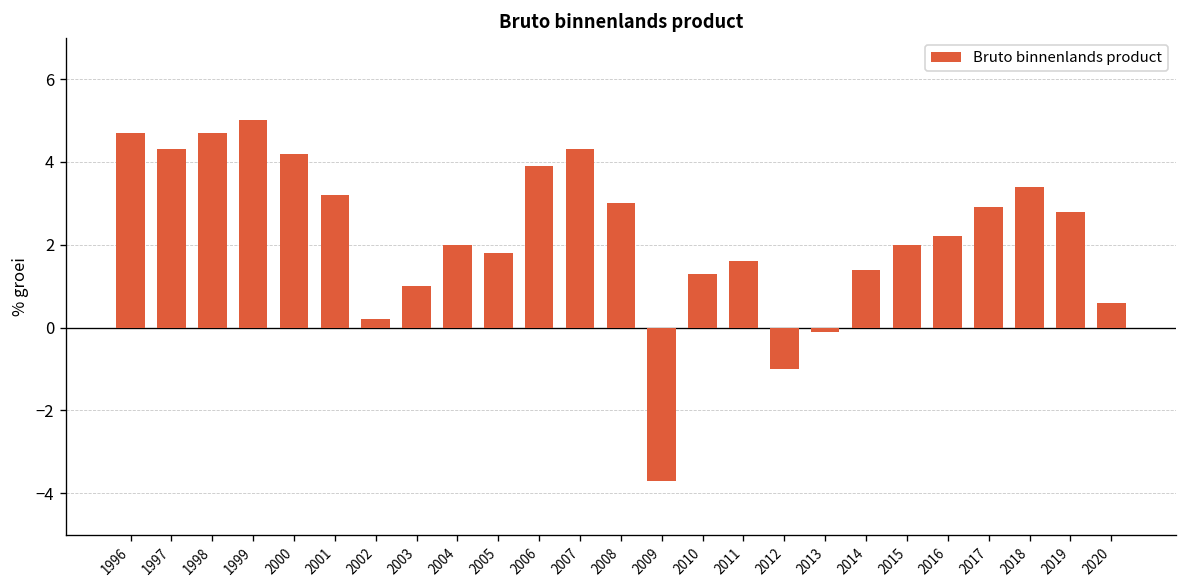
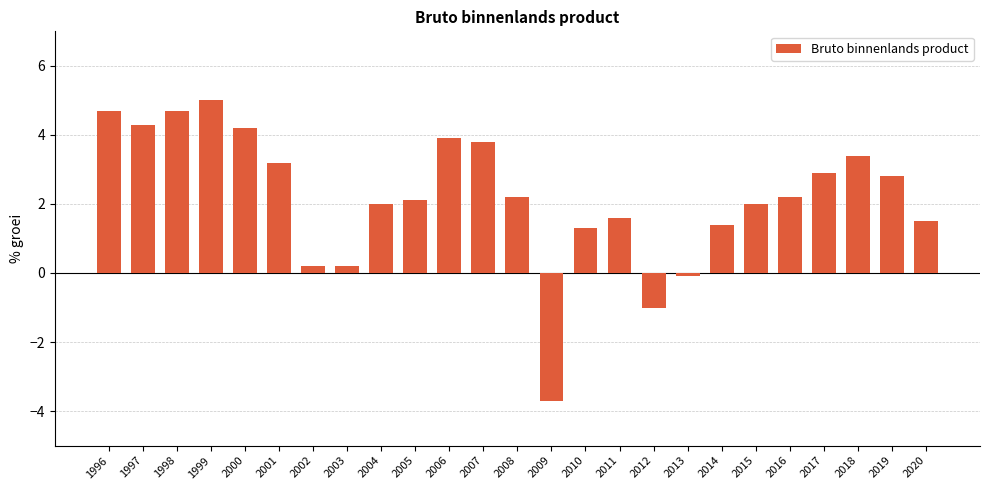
2003: 1.0 -> 0.2
2005: 1.8 -> 2.1
2007: 4.3 -> 3.8
2008: 3.0 -> 2.2
2020: 0.6 -> 1.5
